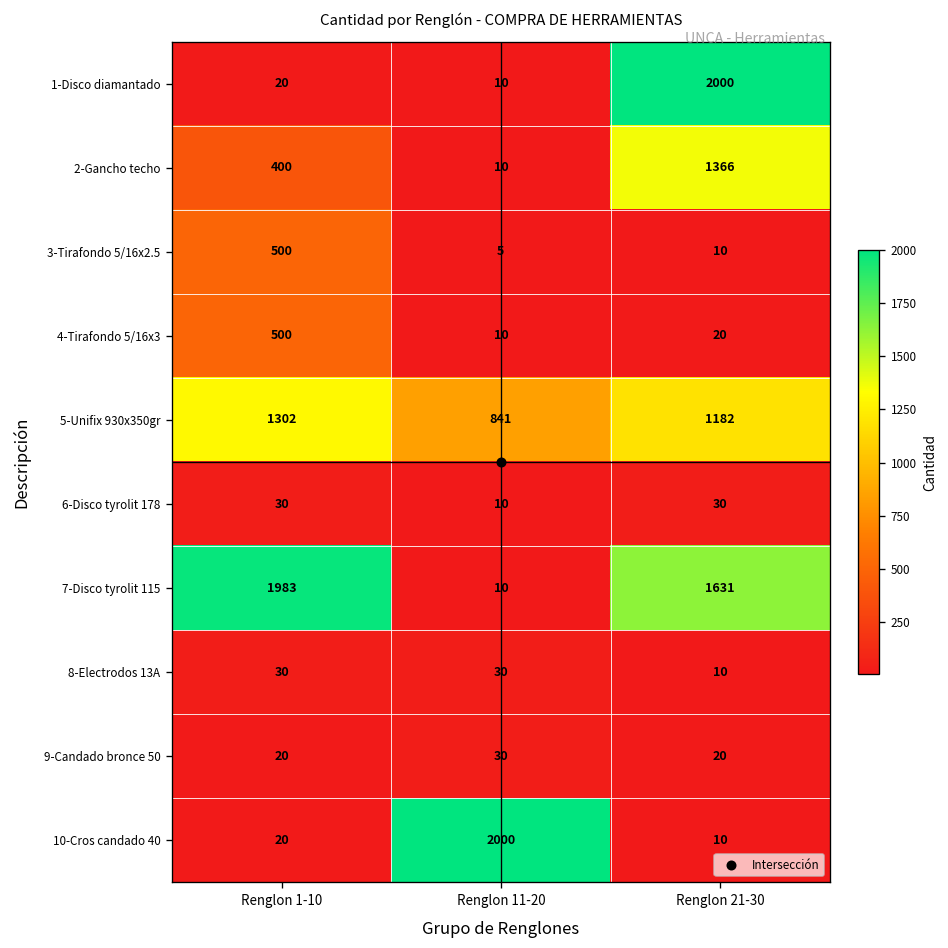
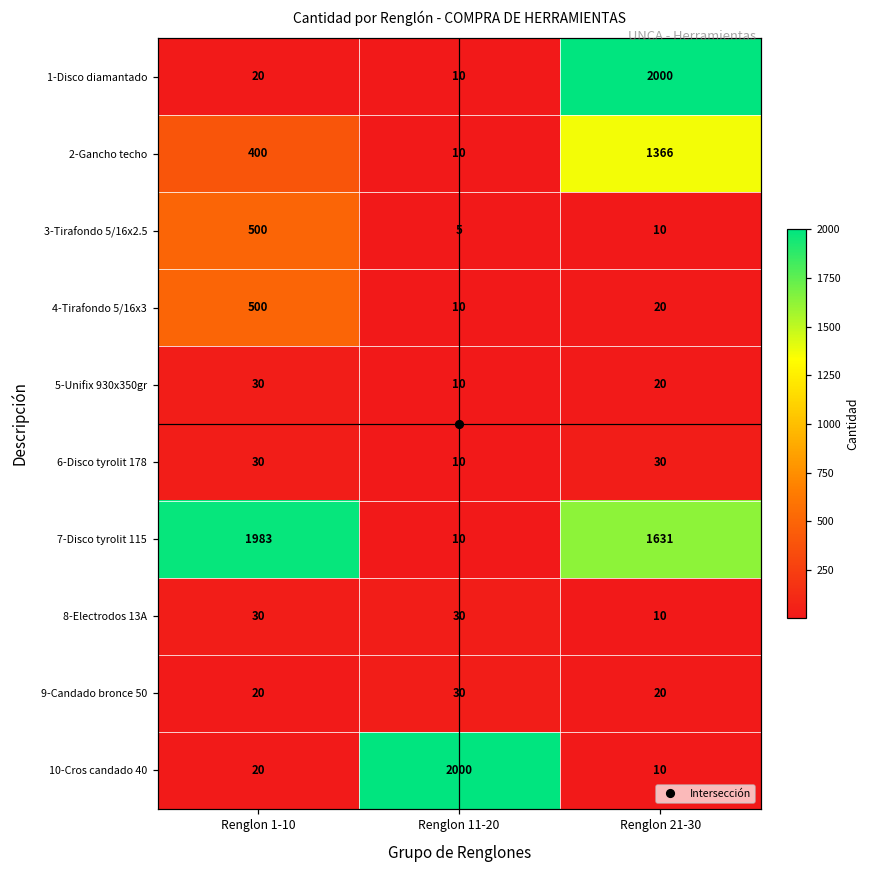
5-Unifix 930x350gr, Renglon 1-10: 1302 -> 30
5-Unifix 930x350gr, Renglon 11-20: 841 -> 10
5-Unifix 930x350gr, Renglon 21-30: 1182 -> 20
